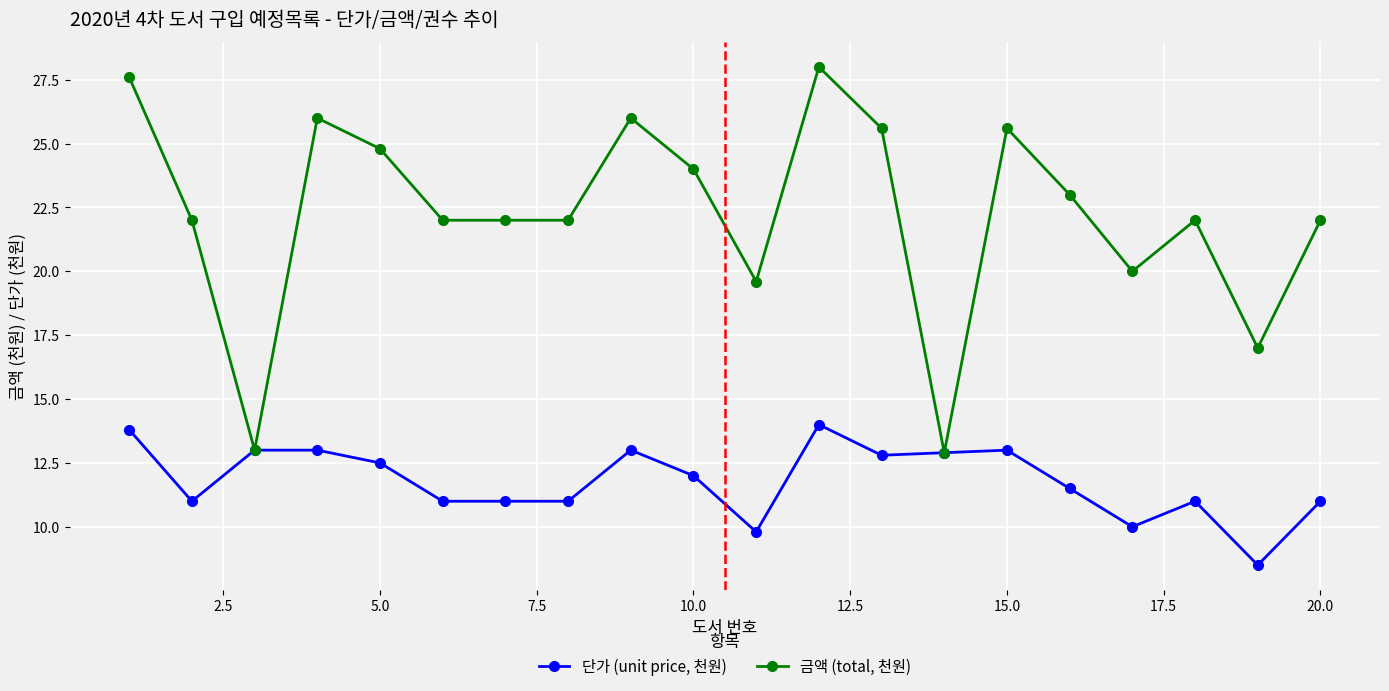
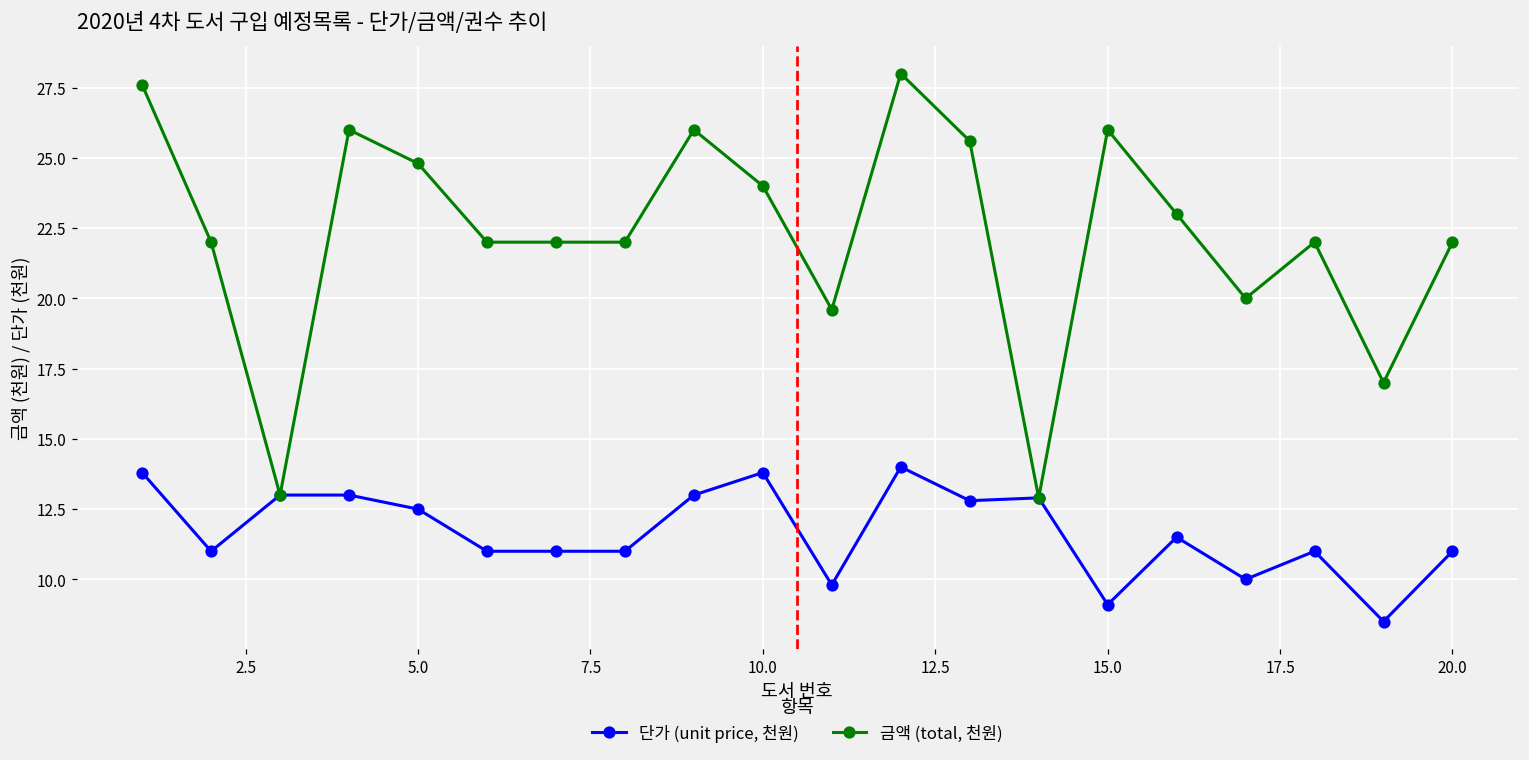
단가 (unit price, 천원), 10.0: 12.0 -> 13.8
단가 (unit price, 천원), 15.0: 13.0 -> 9.1
금액 (total, 천원), 15.0: 25.6 -> 26.0
